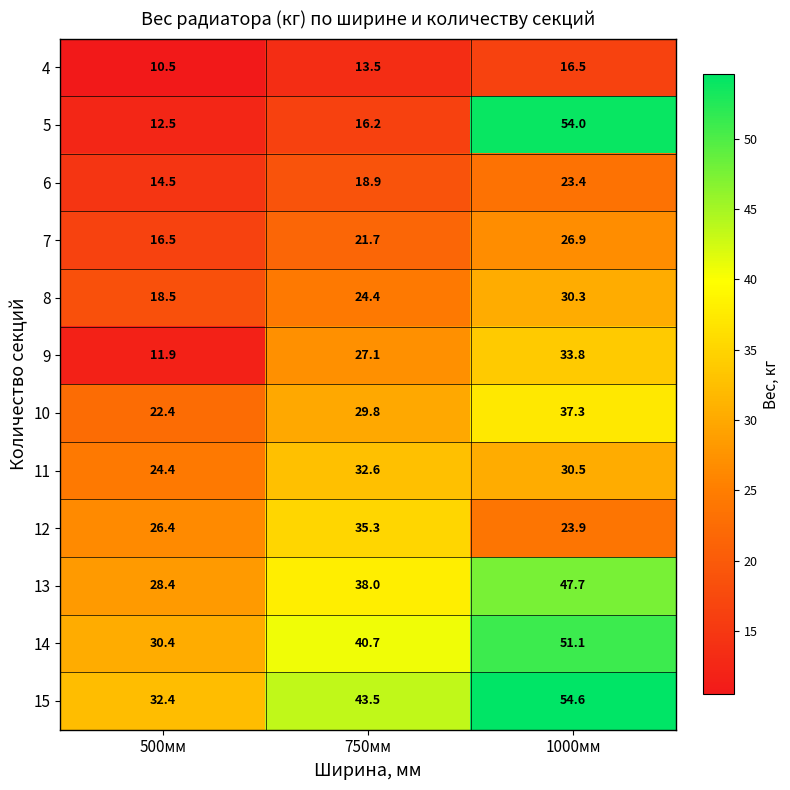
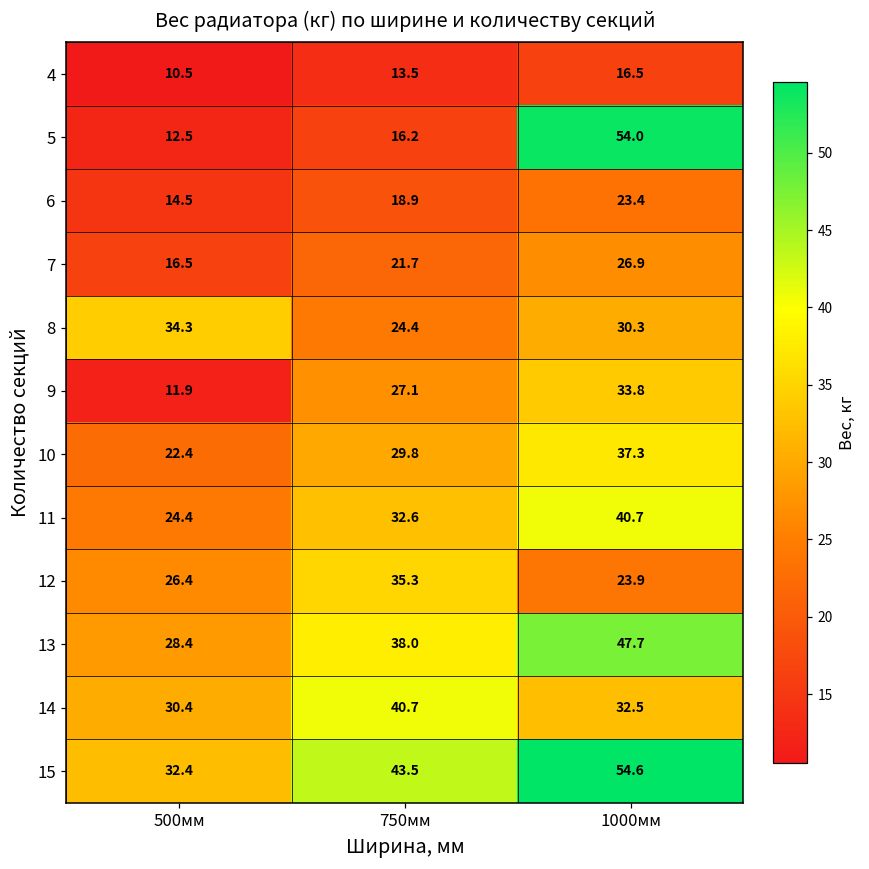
8, 500мм: 18.5 -> 34.3
11, 1000мм: 30.5 -> 40.7
14, 1000мм: 51.1 -> 32.5
